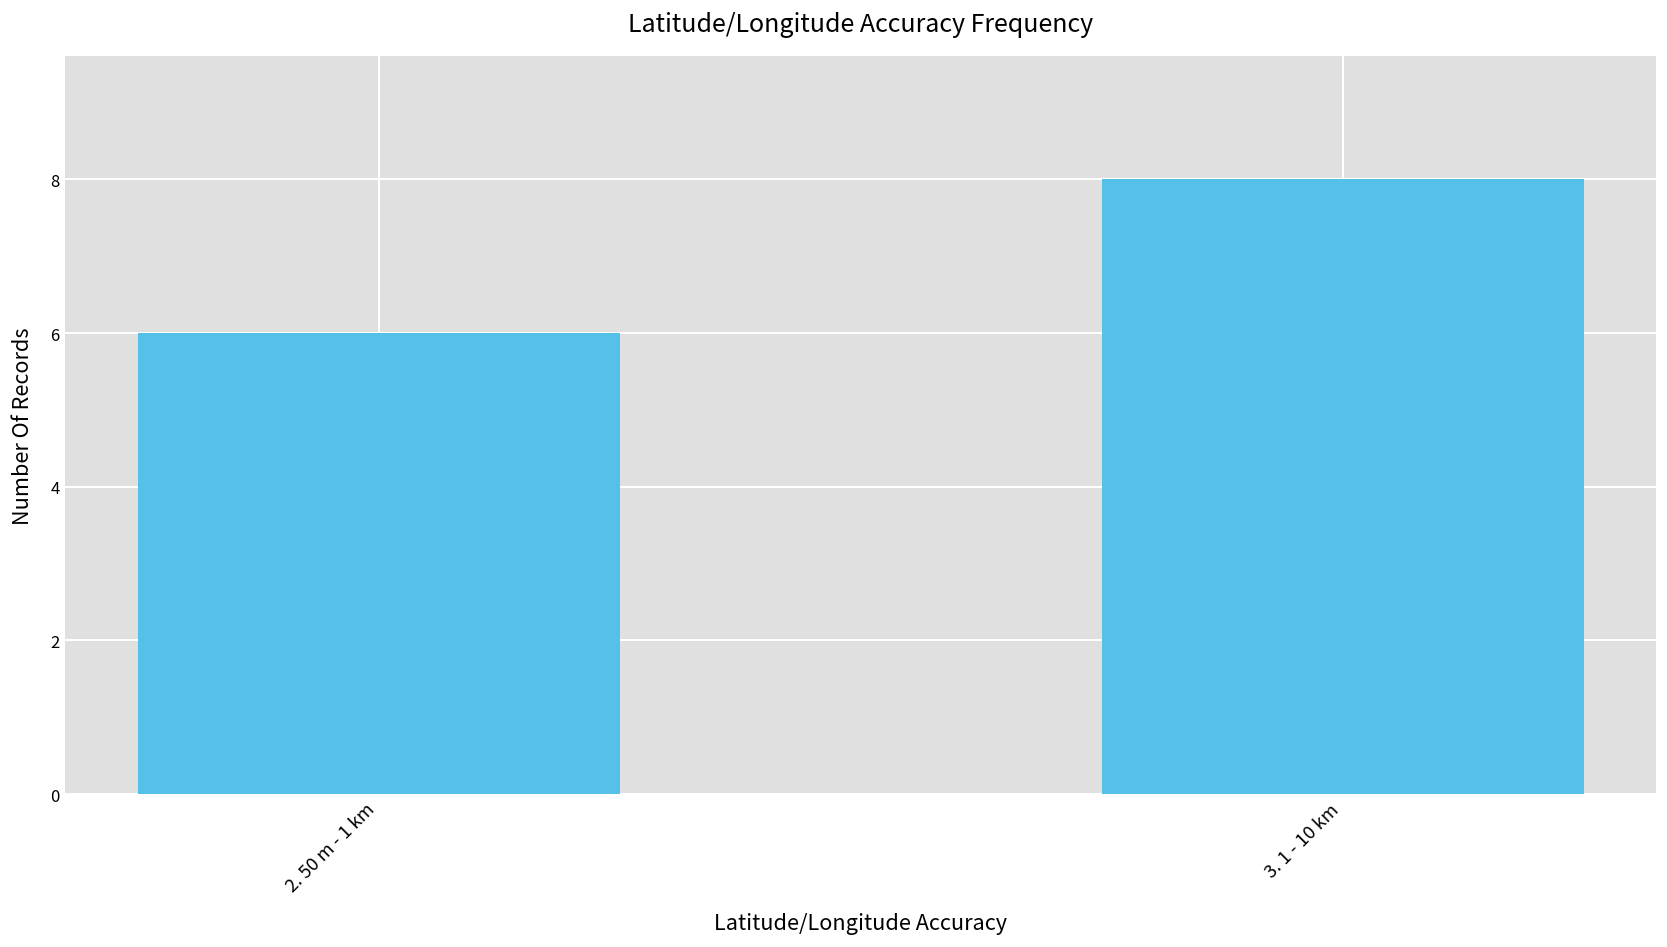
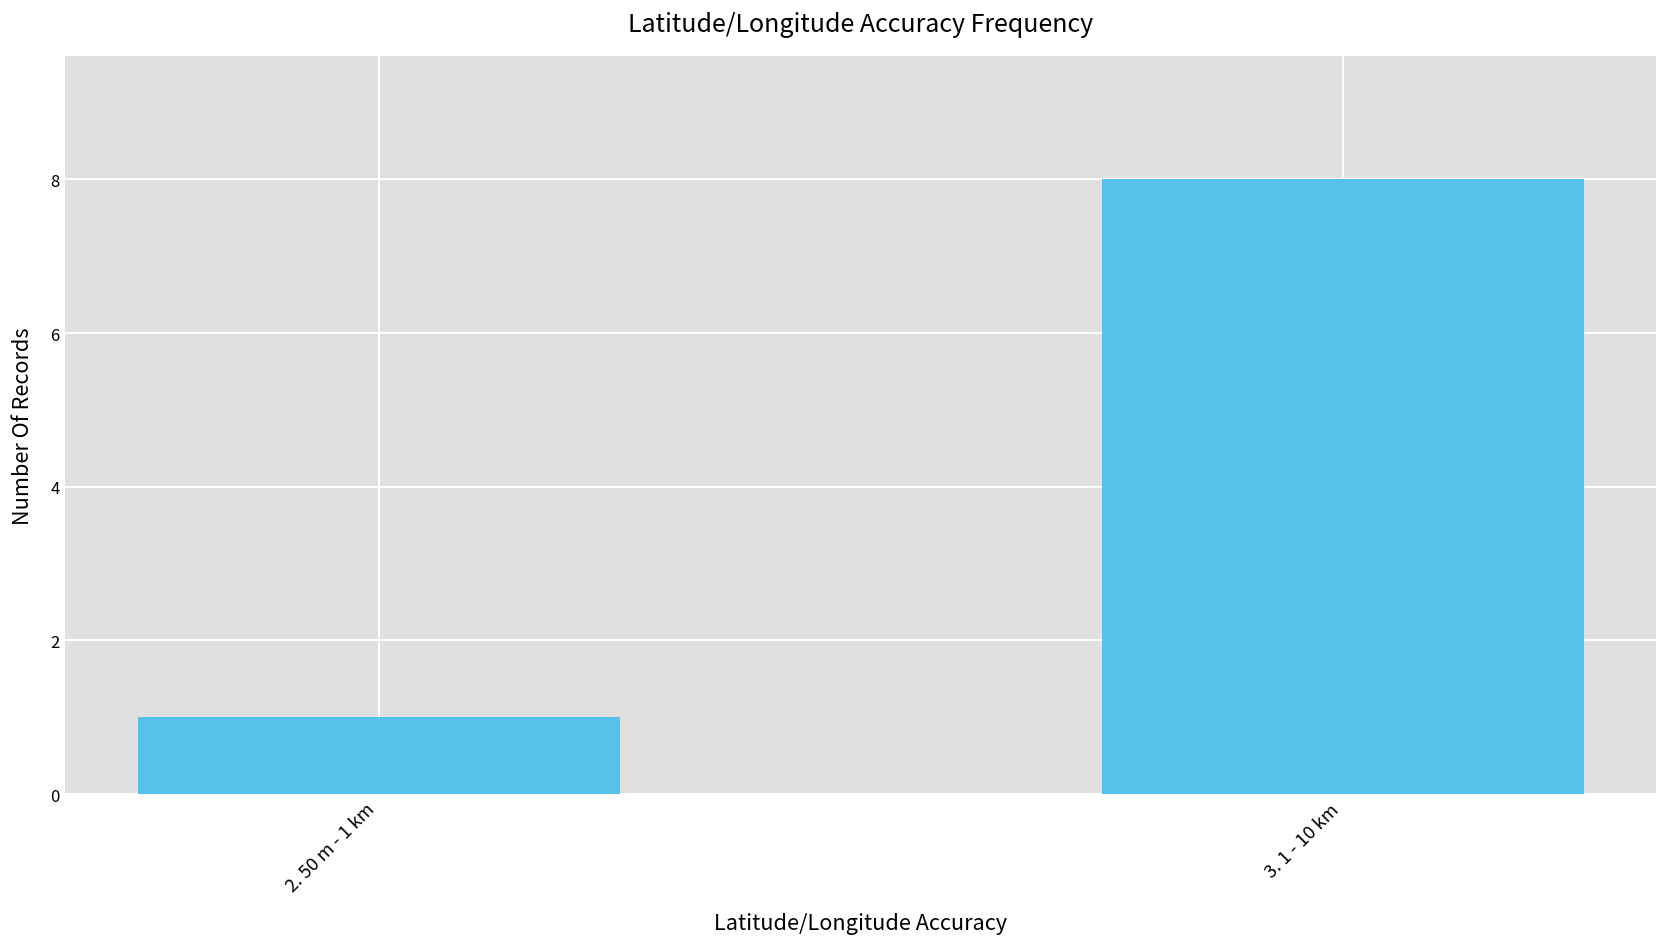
2. 50 m - 1 km: 6 -> 1
